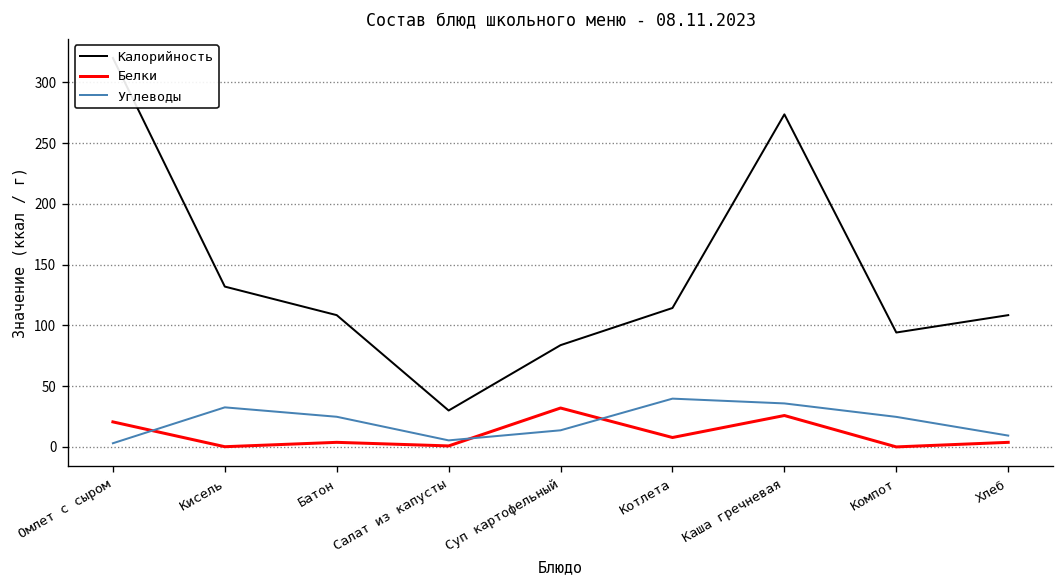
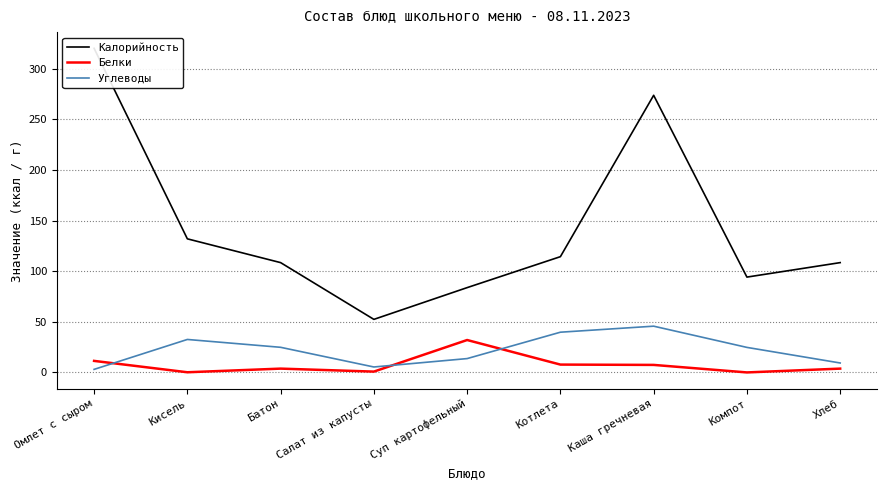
Белки, Омлет с сыром: 21 -> 11
Калорийность, Салат из капусты: 30 -> 52
Белки, Каша гречневая: 26 -> 7
Углеводы, Каша гречневая: 36 -> 46
